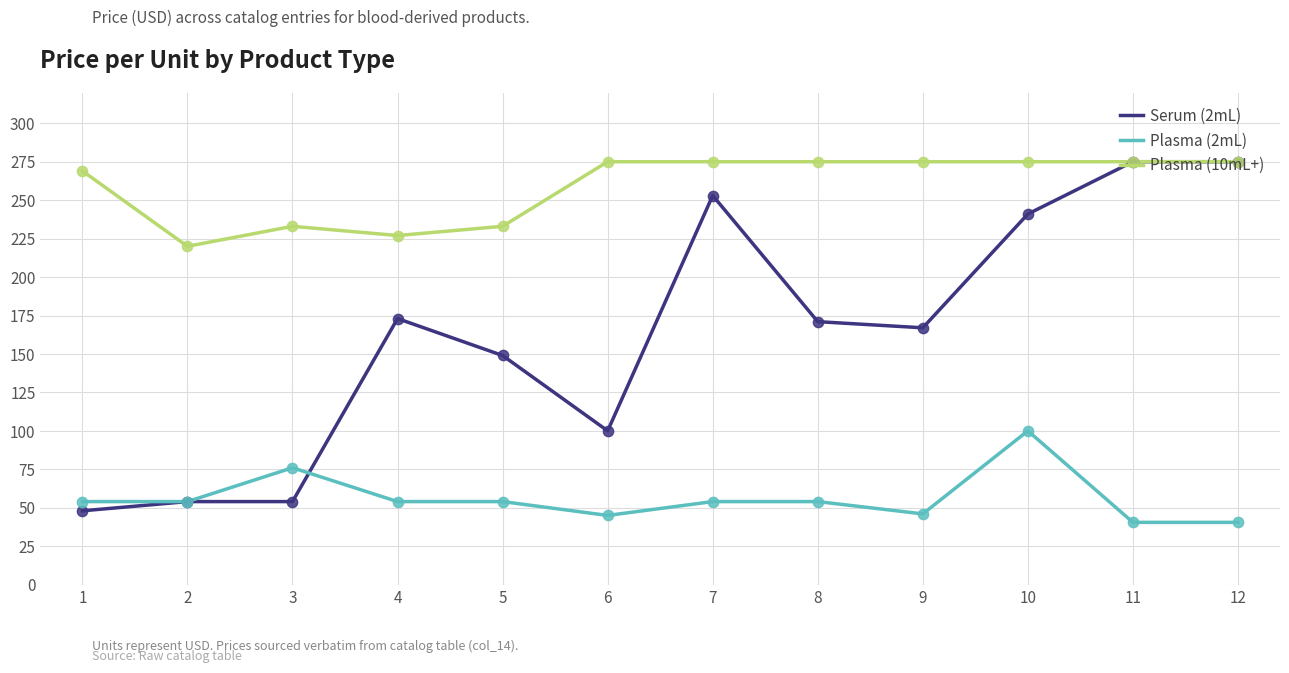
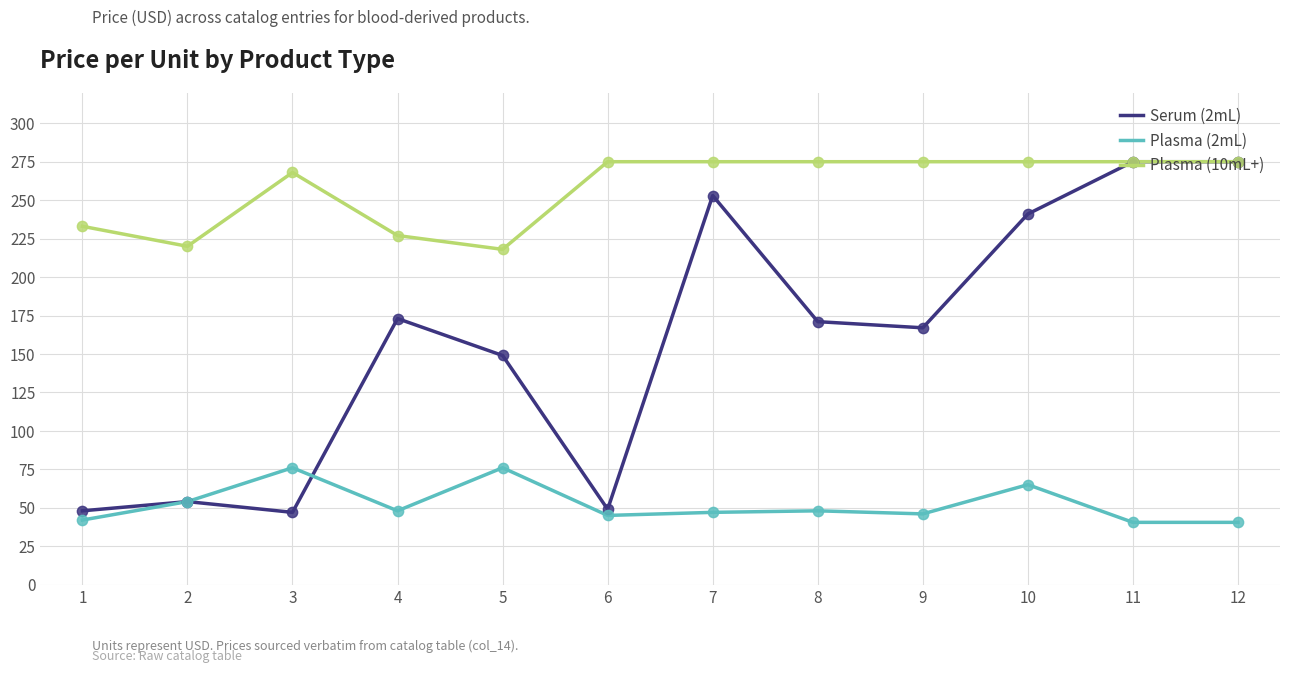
Plasma (2mL), 1: 54 -> 42
Plasma (10mL+), 1: 269 -> 233
Serum (2mL), 3: 54 -> 47
Plasma (10mL+), 3: 233 -> 268
Plasma (2mL), 4: 54 -> 48
Plasma (2mL), 5: 54 -> 76
Plasma (10mL+), 5: 233 -> 218
Serum (2mL), 6: 100 -> 49
Plasma (2mL), 7: 54 -> 47
Plasma (2mL), 8: 54 -> 48
Plasma (2mL), 10: 100 -> 65
